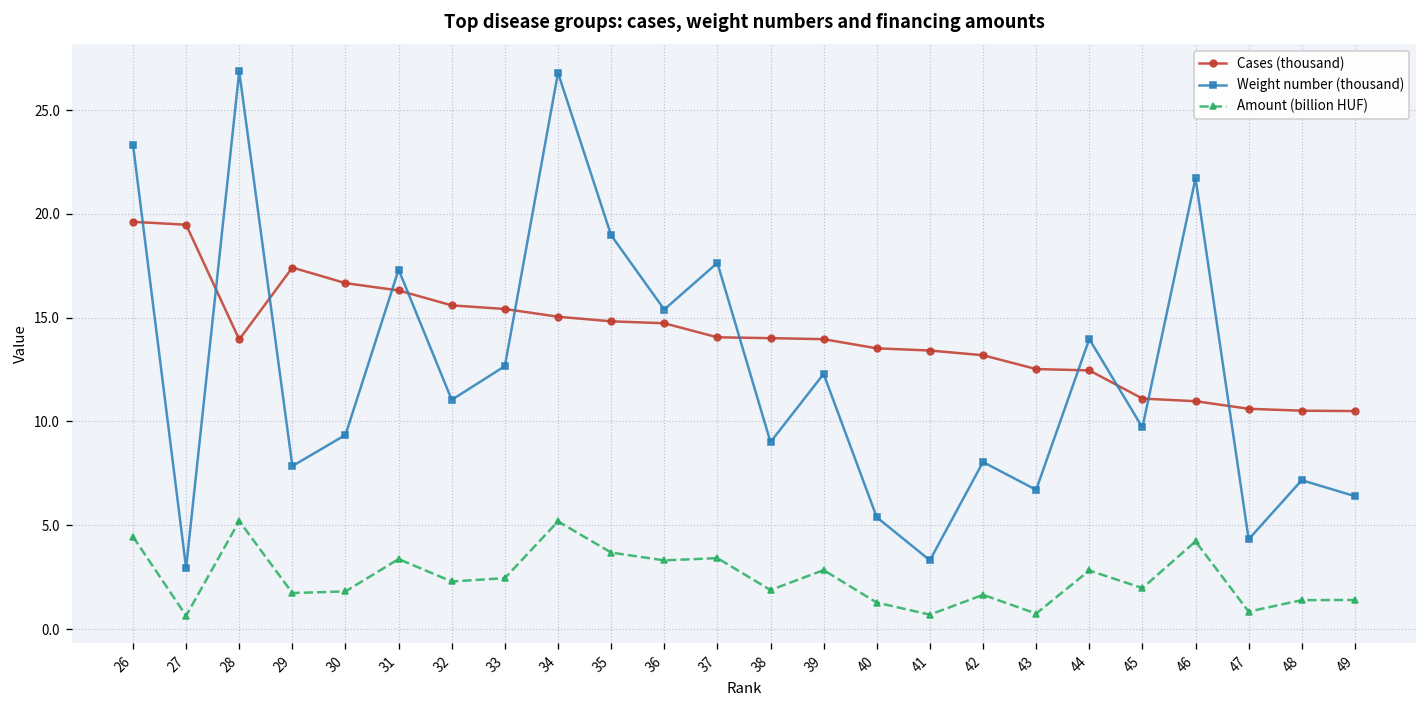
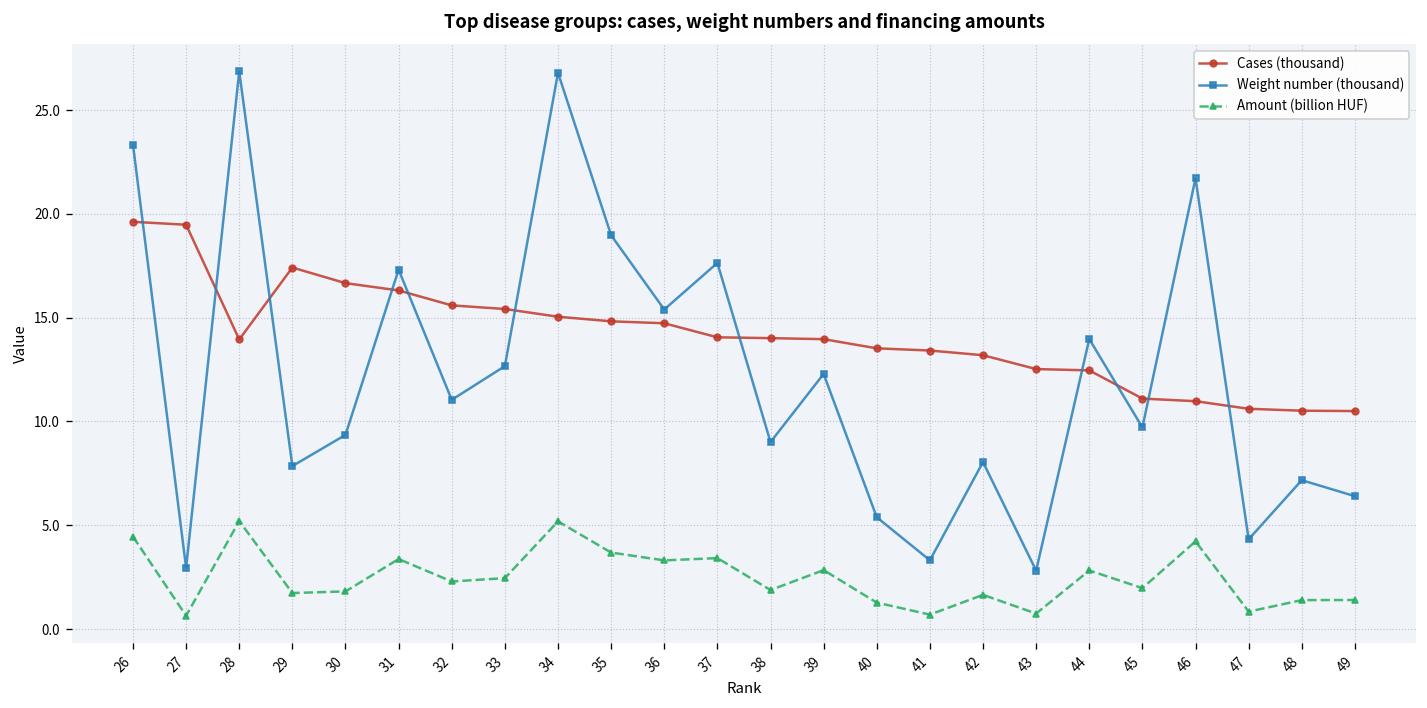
Weight number (thousand), 43: 6.7 -> 2.8
